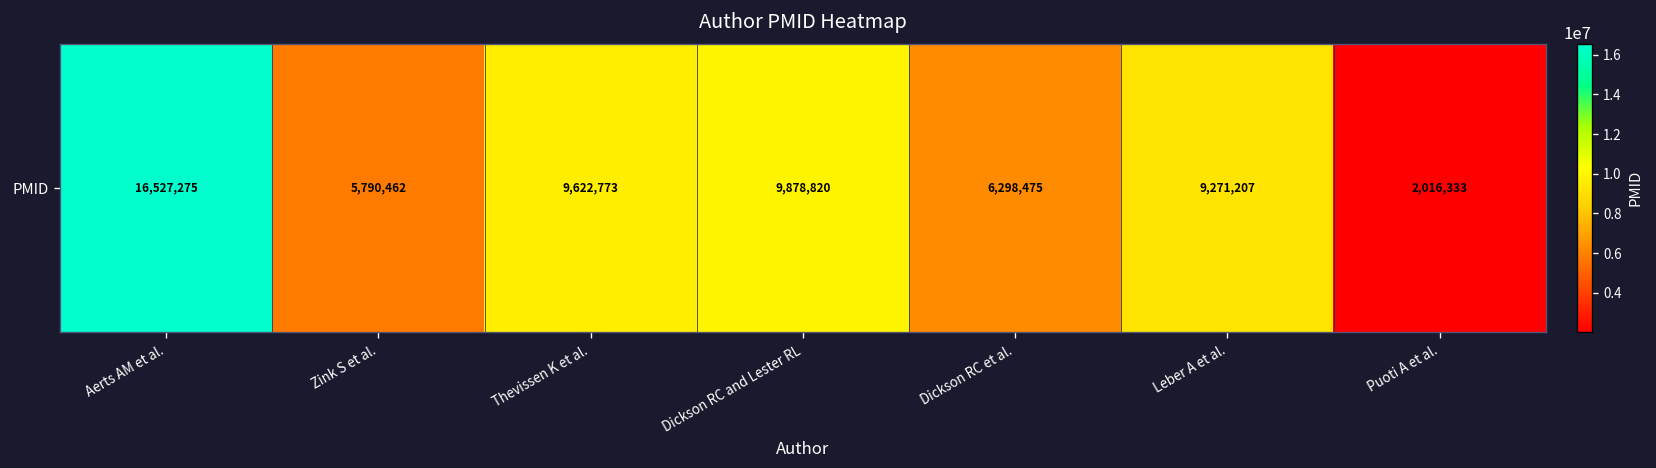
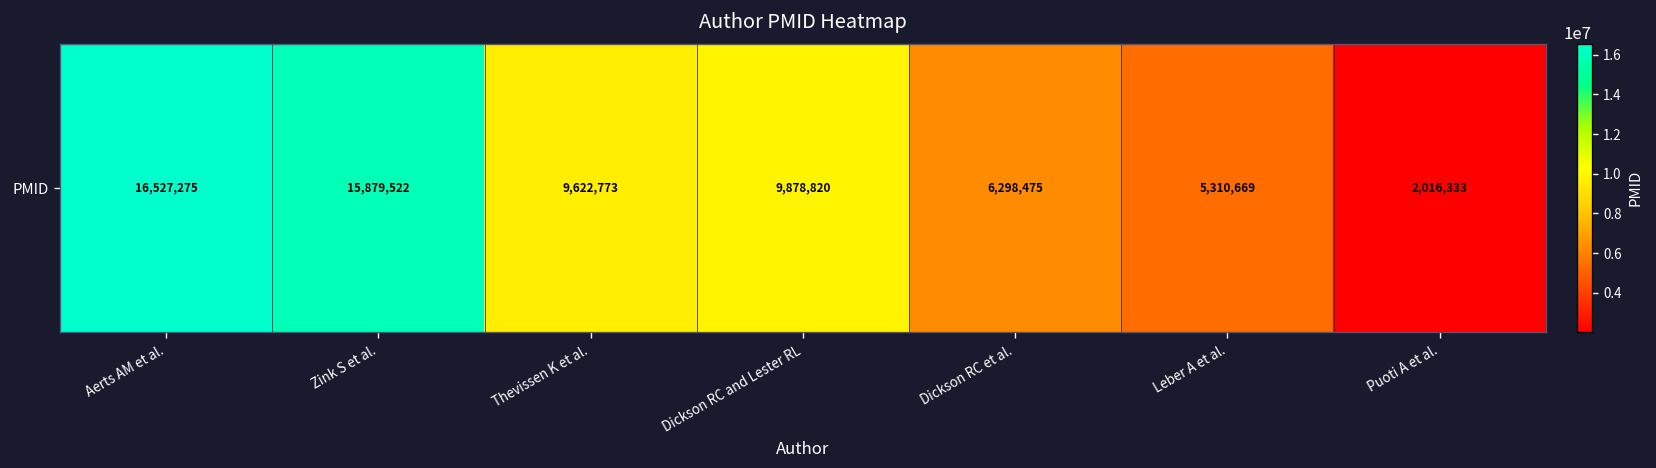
PMID, Zink S et al.: 5,790,462 -> 15,879,522
PMID, Leber A et al.: 9,271,207 -> 5,310,669
